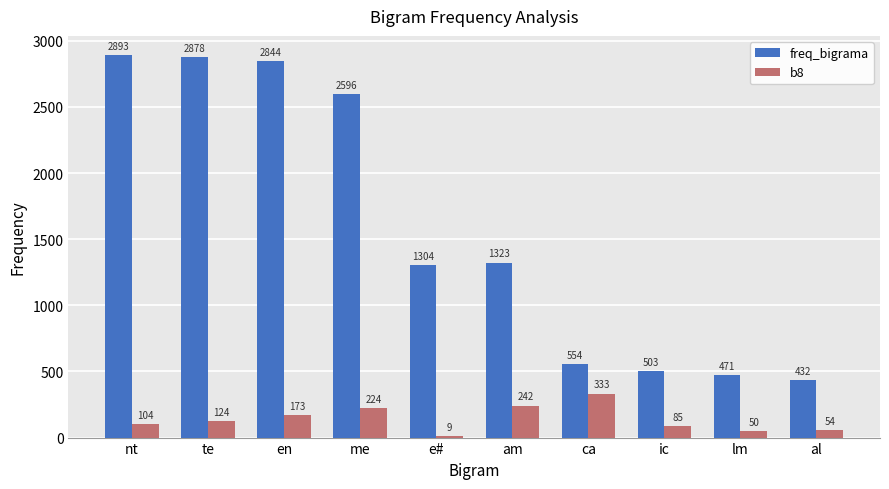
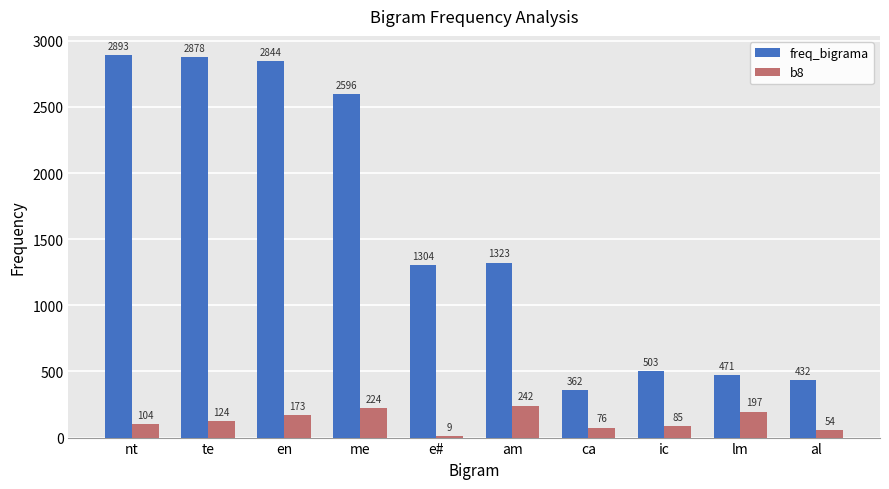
freq_bigrama, ca: 554 -> 362
b8, ca: 333 -> 76
b8, lm: 50 -> 197
